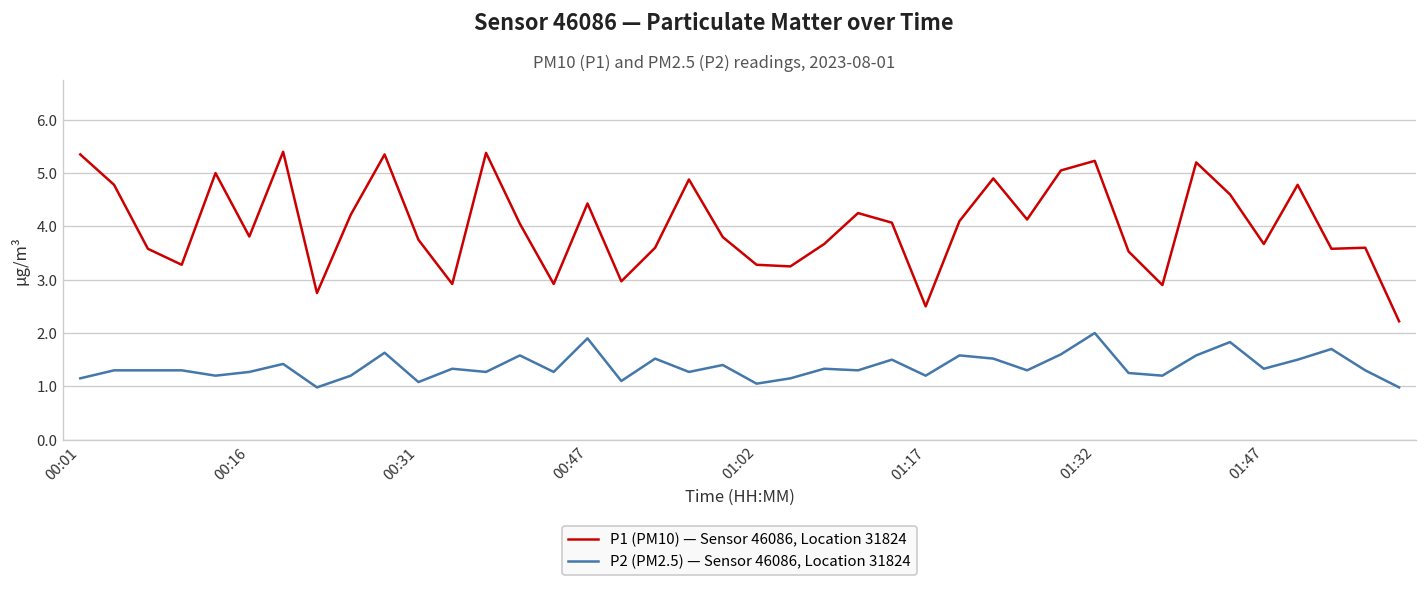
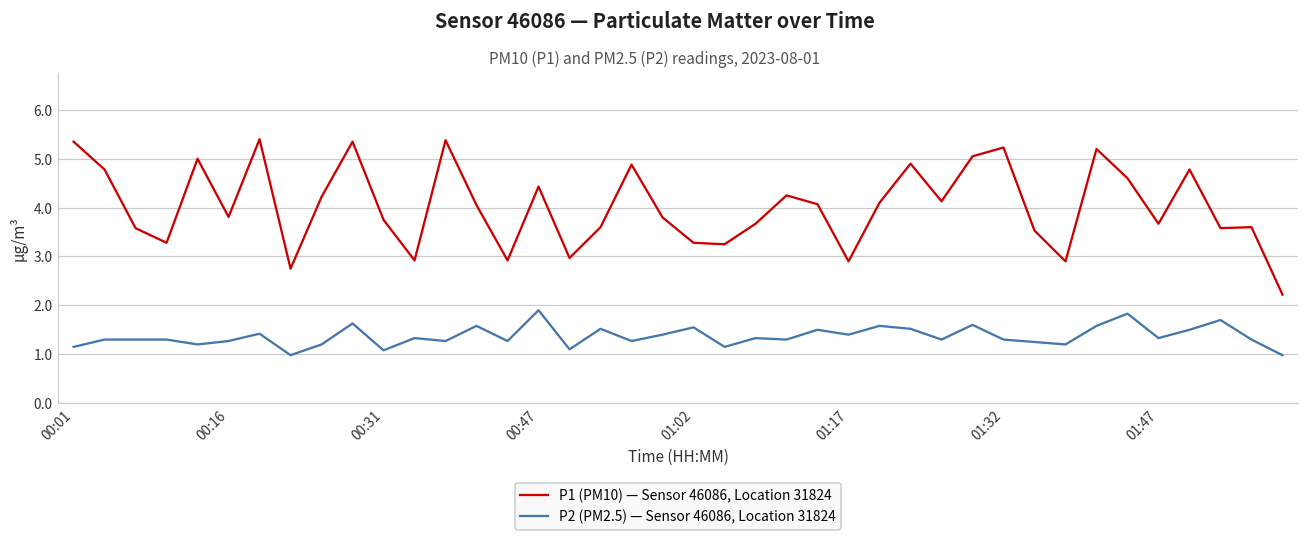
P2 (PM2.5) — Sensor 46086, Location 31824, 01:02: 1.1 -> 1.6
P1 (PM10) — Sensor 46086, Location 31824, 01:17: 2.5 -> 2.9
P2 (PM2.5) — Sensor 46086, Location 31824, 01:17: 1.2 -> 1.4
P2 (PM2.5) — Sensor 46086, Location 31824, 01:32: 2.0 -> 1.3
